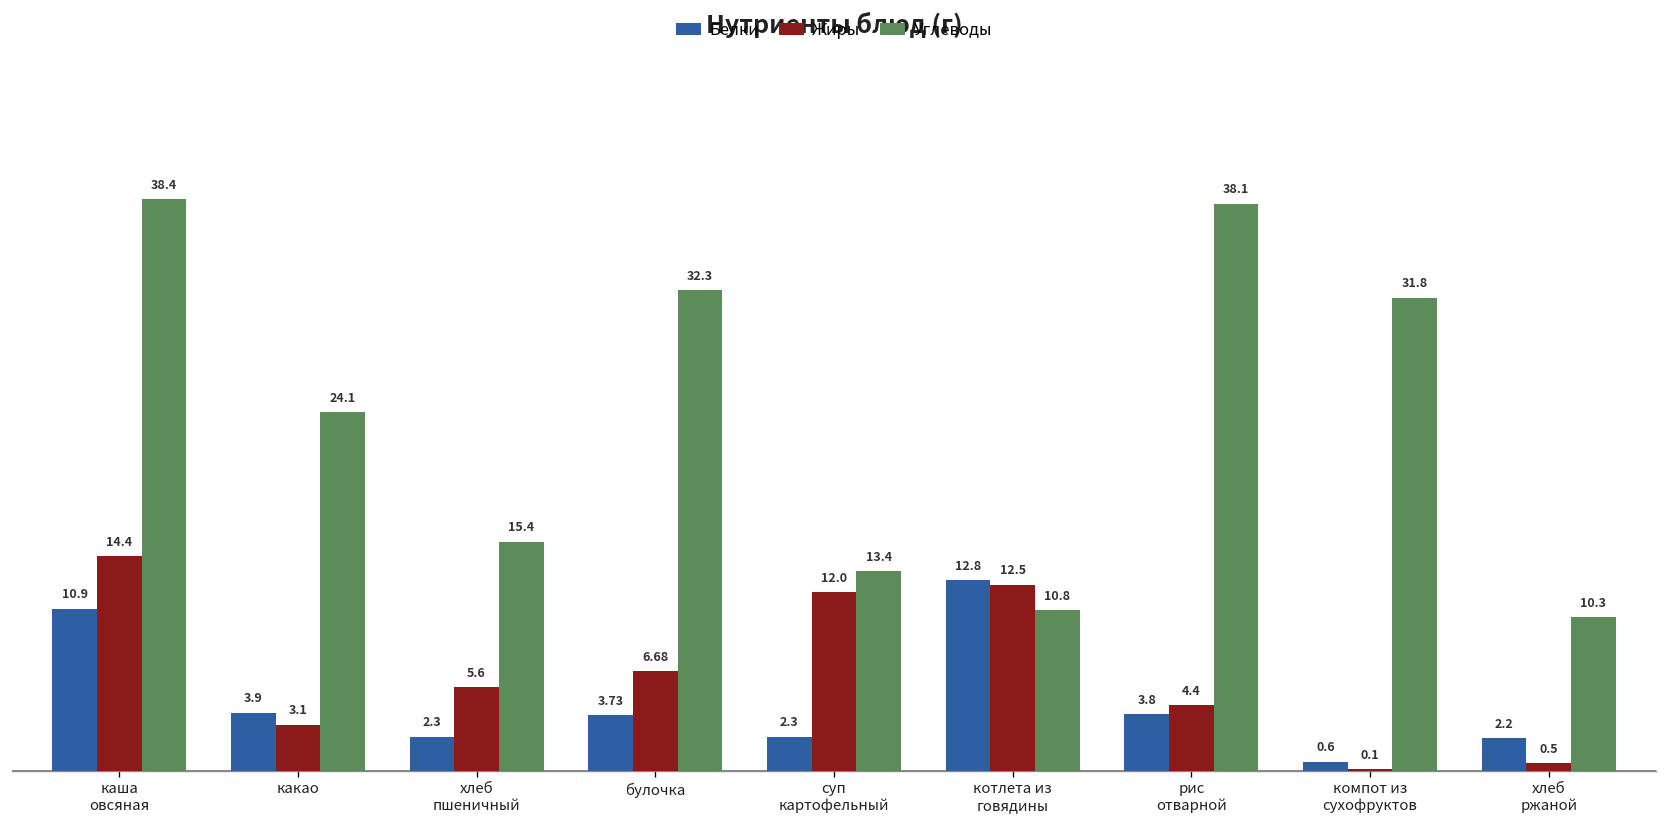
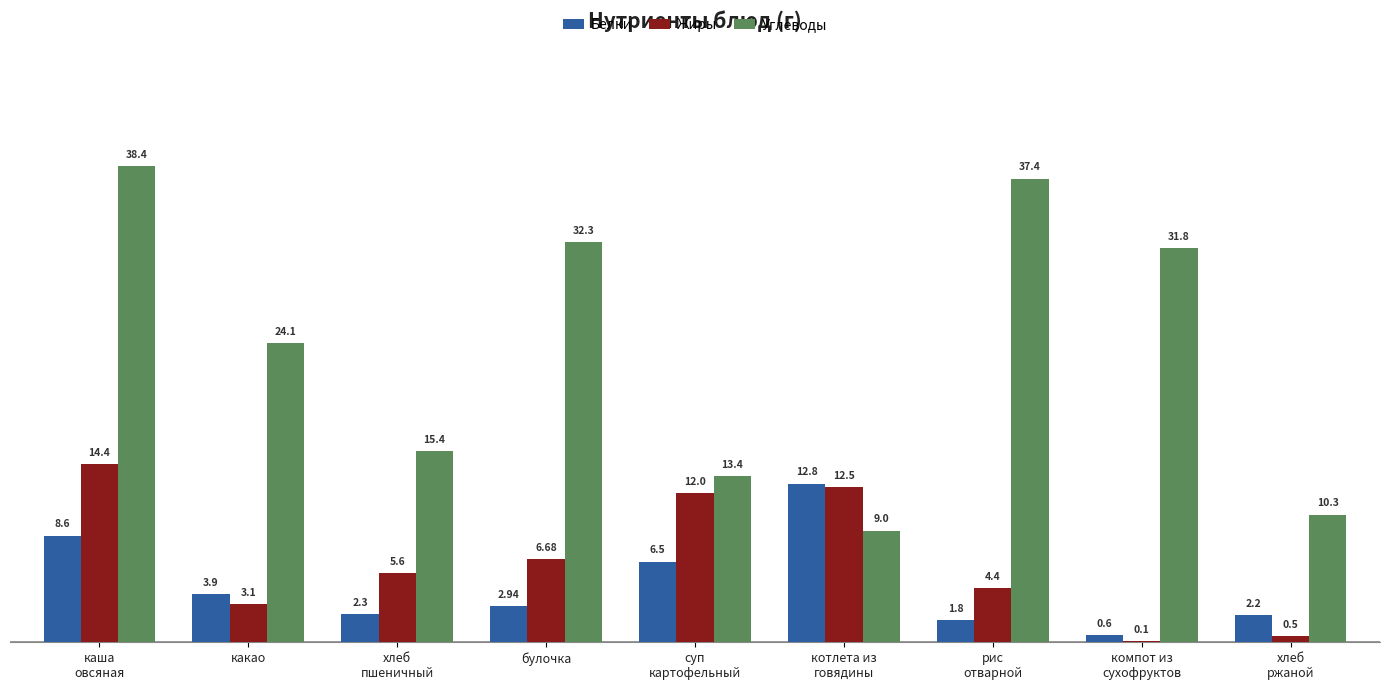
Белки, каша овсяная: 10.9 -> 8.6
Белки, булочка: 3.73 -> 2.94
Белки, суп картофельный: 2.3 -> 6.5
Углеводы, котлета из говядины: 10.8 -> 9.0
Белки, рис отварной: 3.8 -> 1.8
Углеводы, рис отварной: 38.1 -> 37.4
